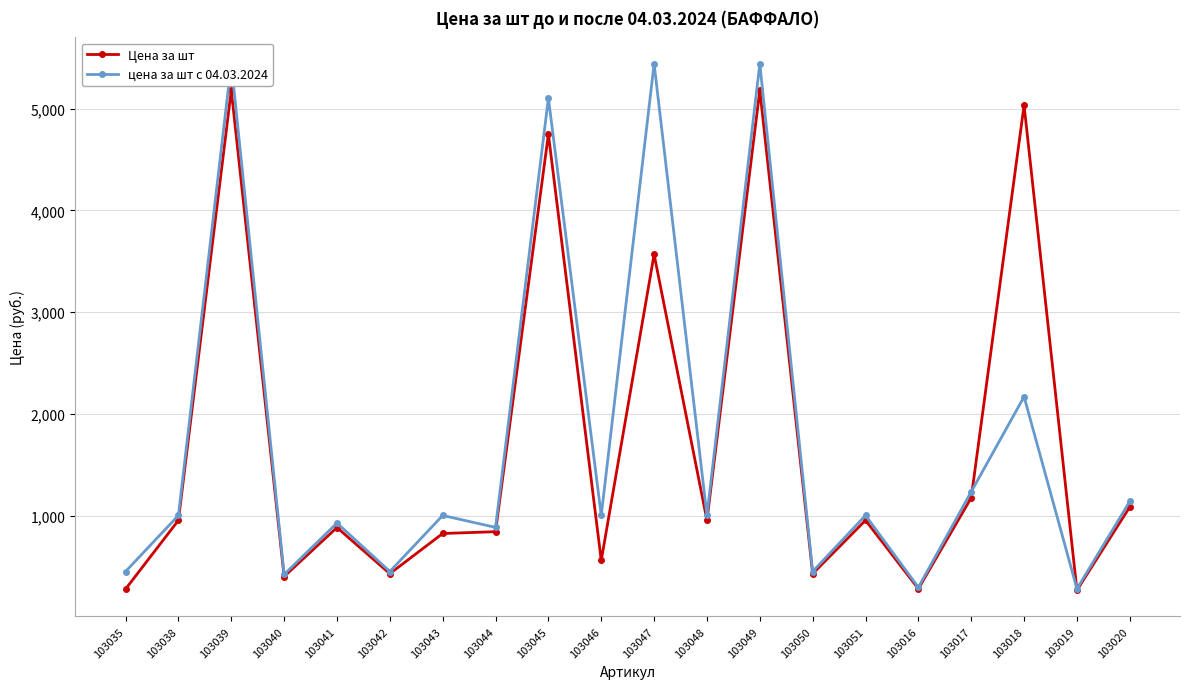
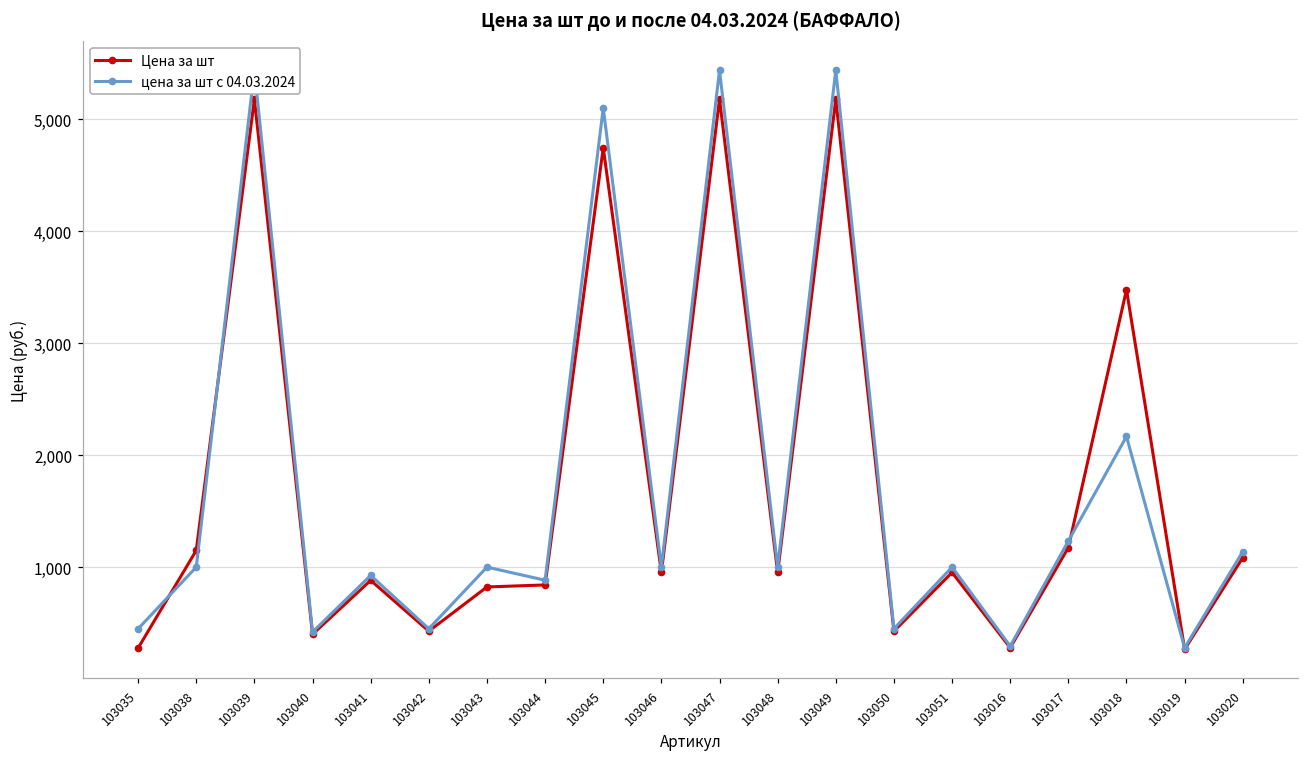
Цена за шт, 103038: 950 -> 1,150
Цена за шт, 103046: 560 -> 950
Цена за шт, 103047: 3,570 -> 5,180
Цена за шт, 103018: 5,030 -> 3,480
